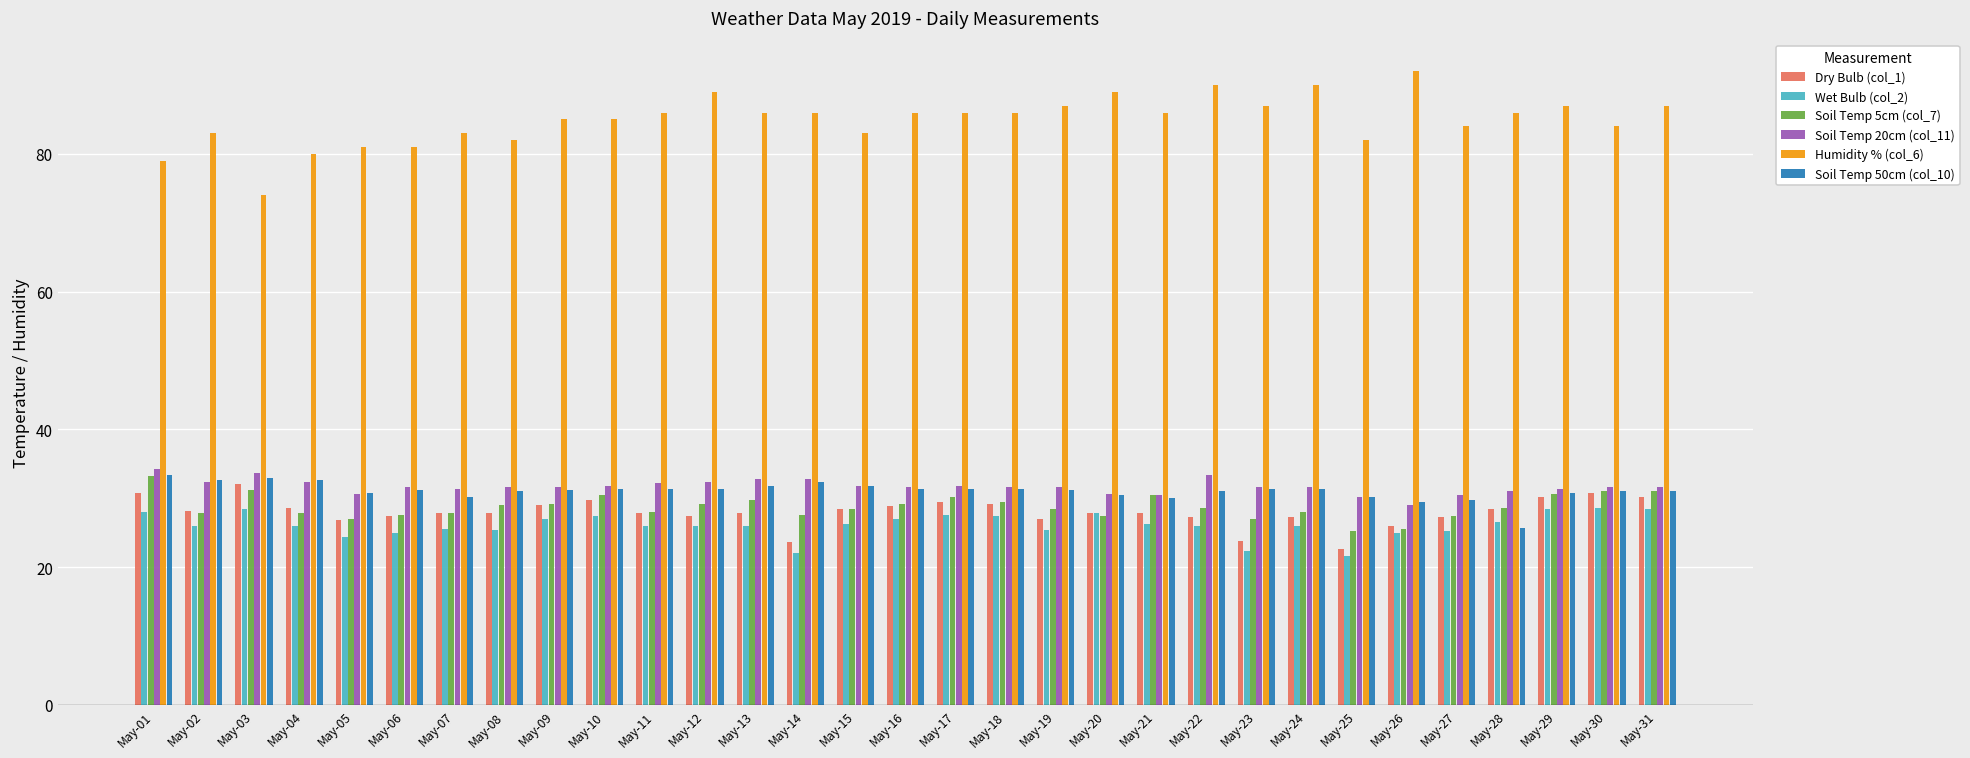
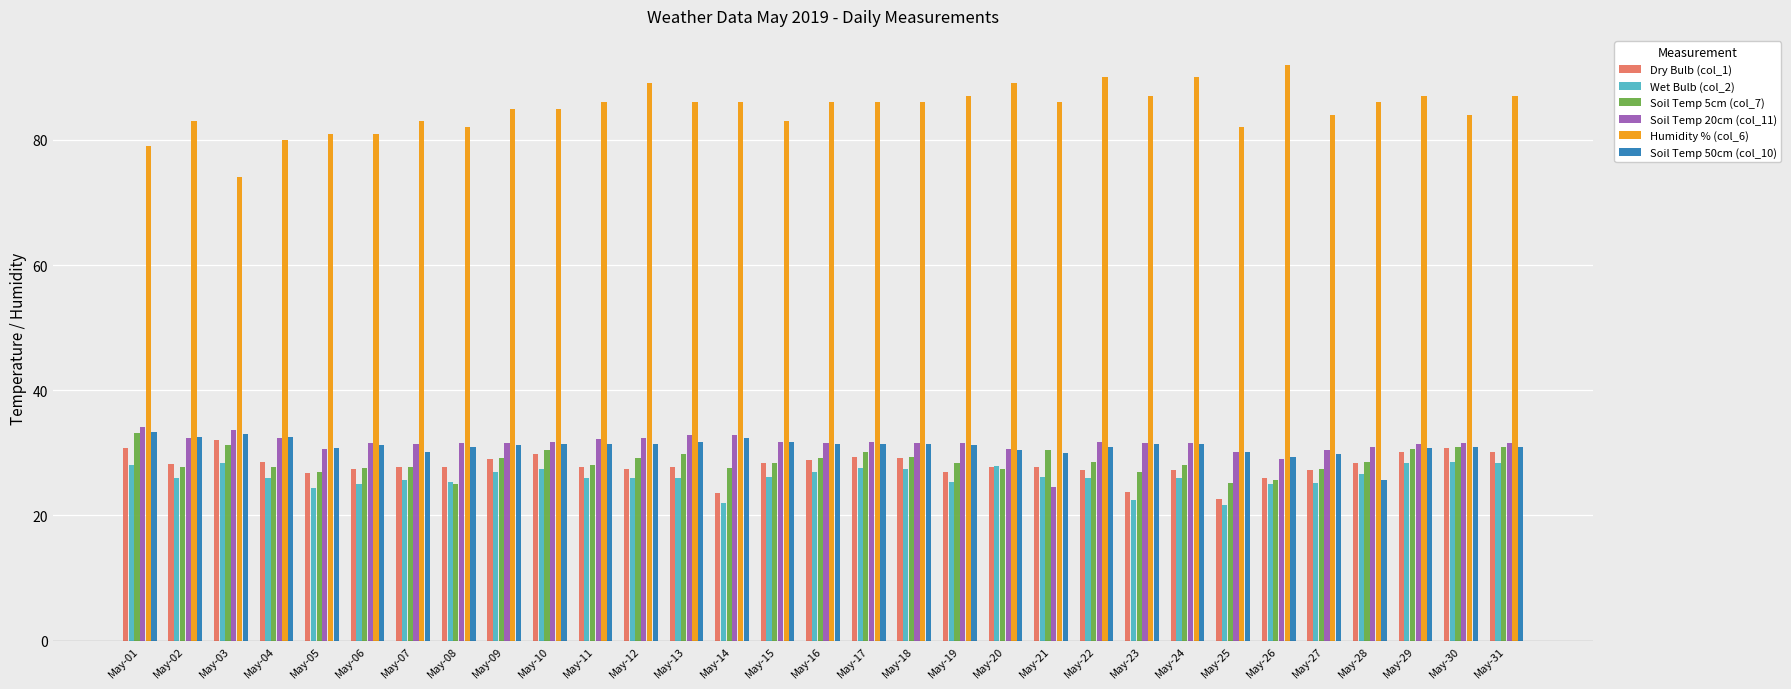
Soil Temp 5cm (col_7), May-08: 29 -> 25
Soil Temp 20cm (col_11), May-21: 30 -> 25
Soil Temp 20cm (col_11), May-22: 33 -> 32
